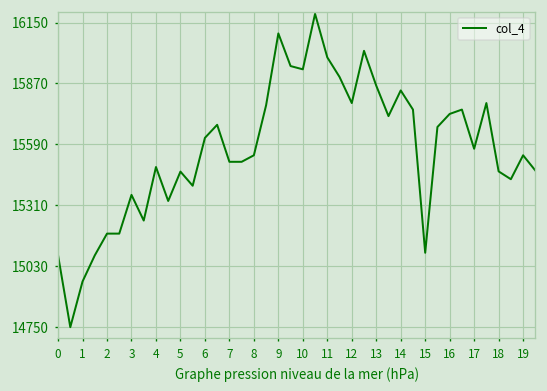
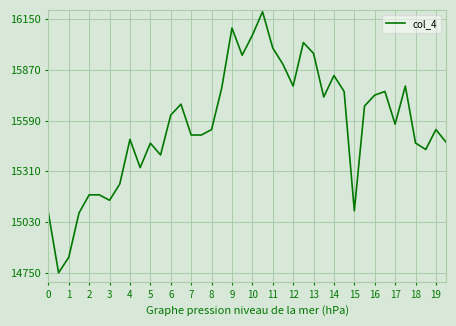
1: 14960 -> 14840
3: 15360 -> 15150
10: 15940 -> 16060
13: 15860 -> 15960
